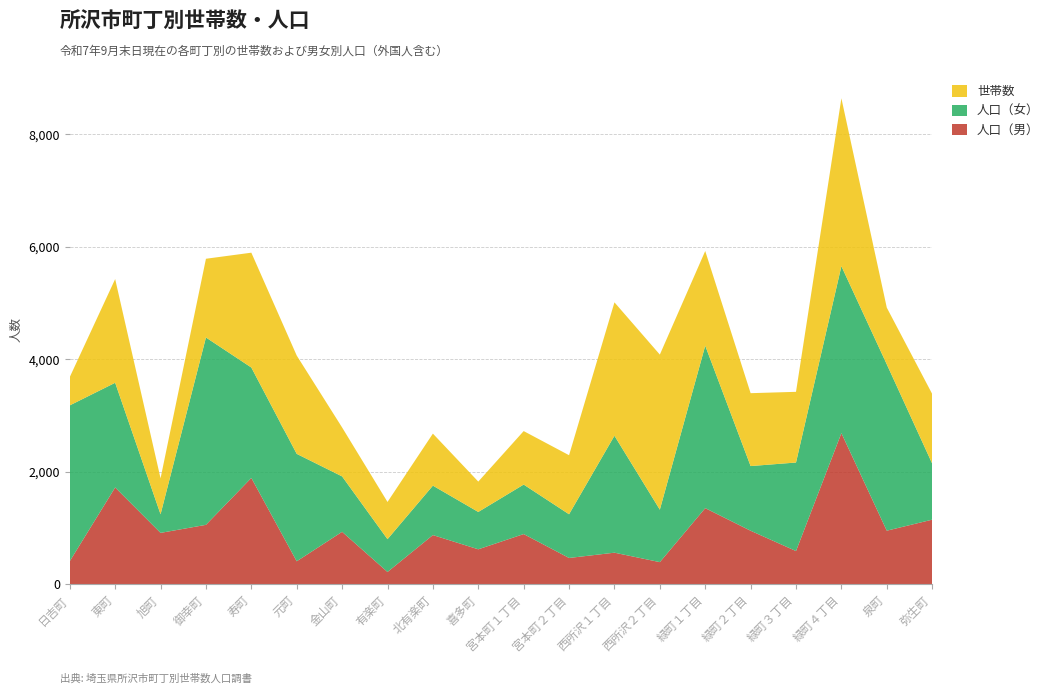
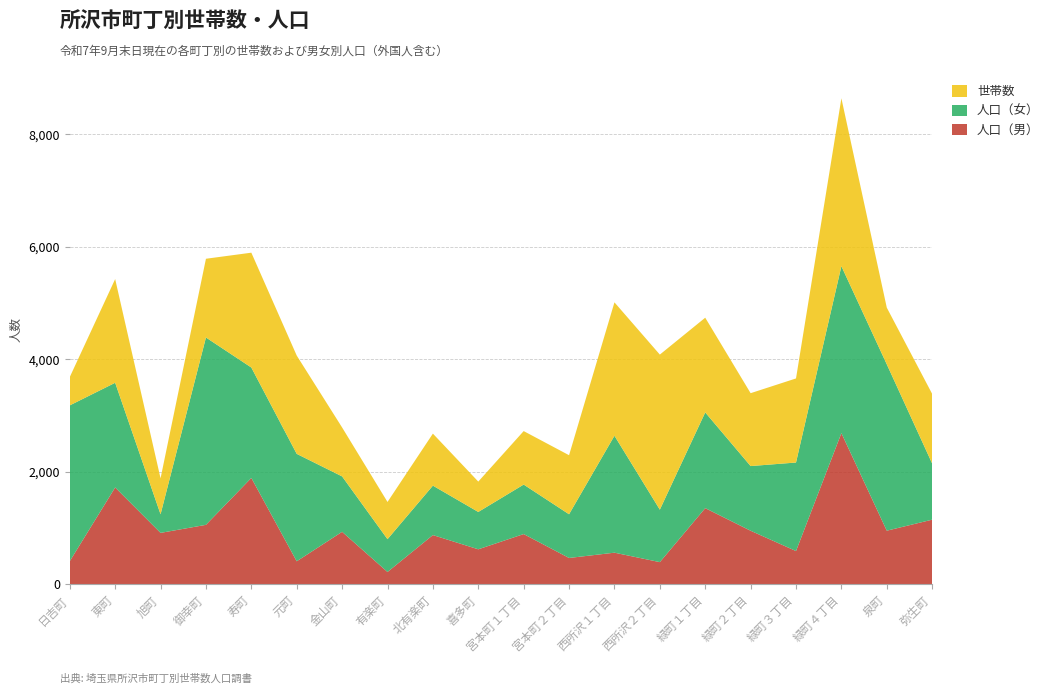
人口（女）, 緑町１丁目: 2,900 -> 1,700
世帯数, 緑町３丁目: 1,300 -> 1,500
